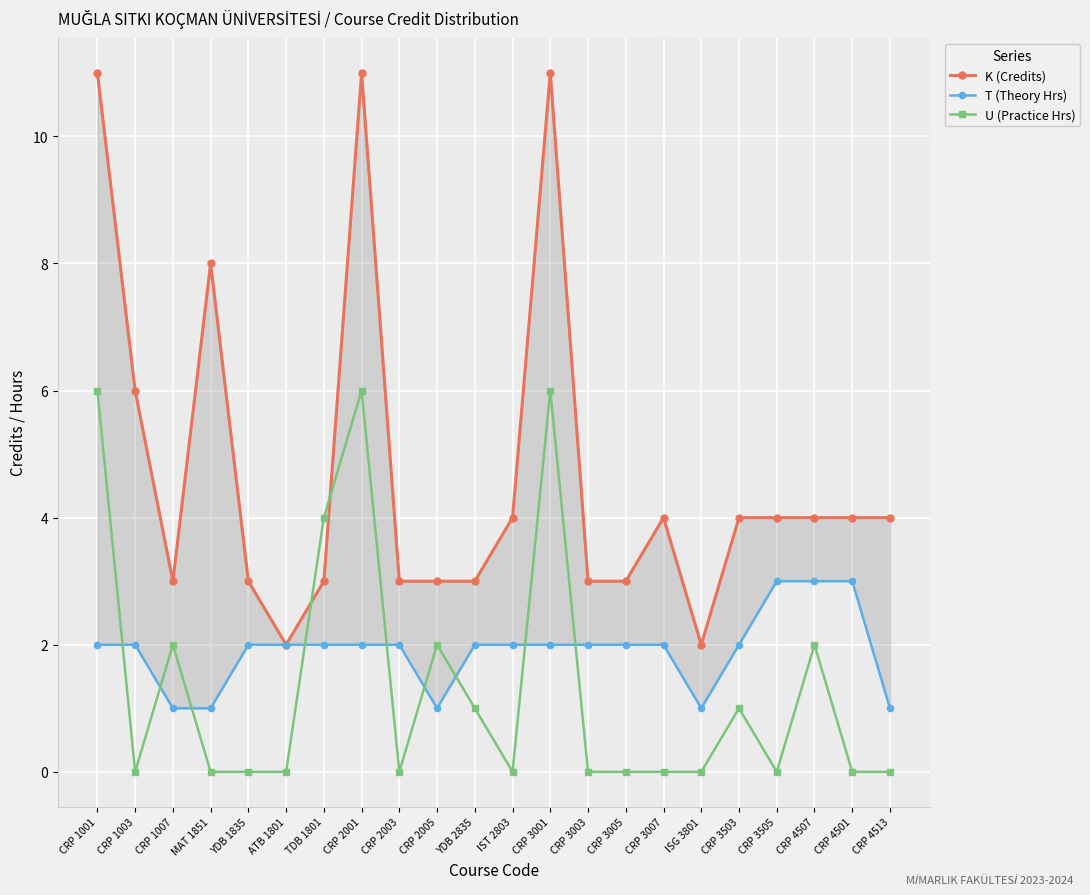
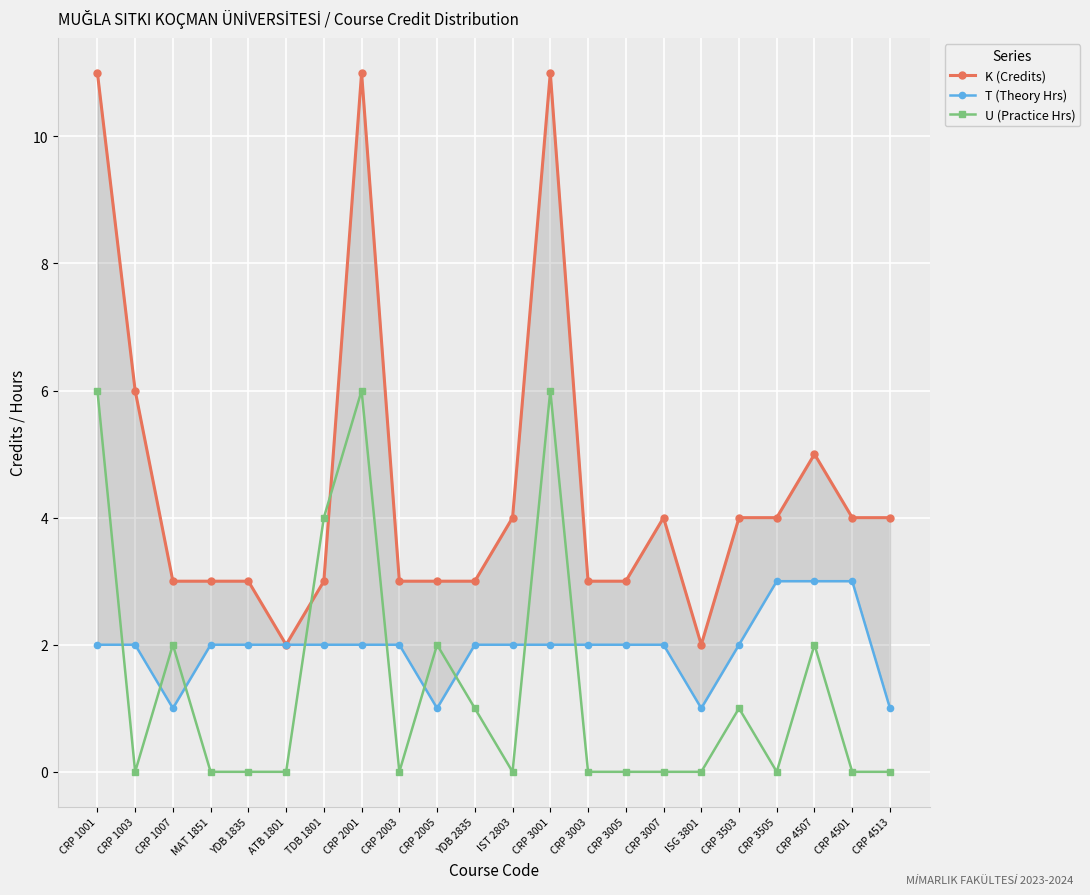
K (Credits), MAT 1851: 8 -> 3
T (Theory Hrs), MAT 1851: 1 -> 2
K (Credits), CRP 4507: 4 -> 5
